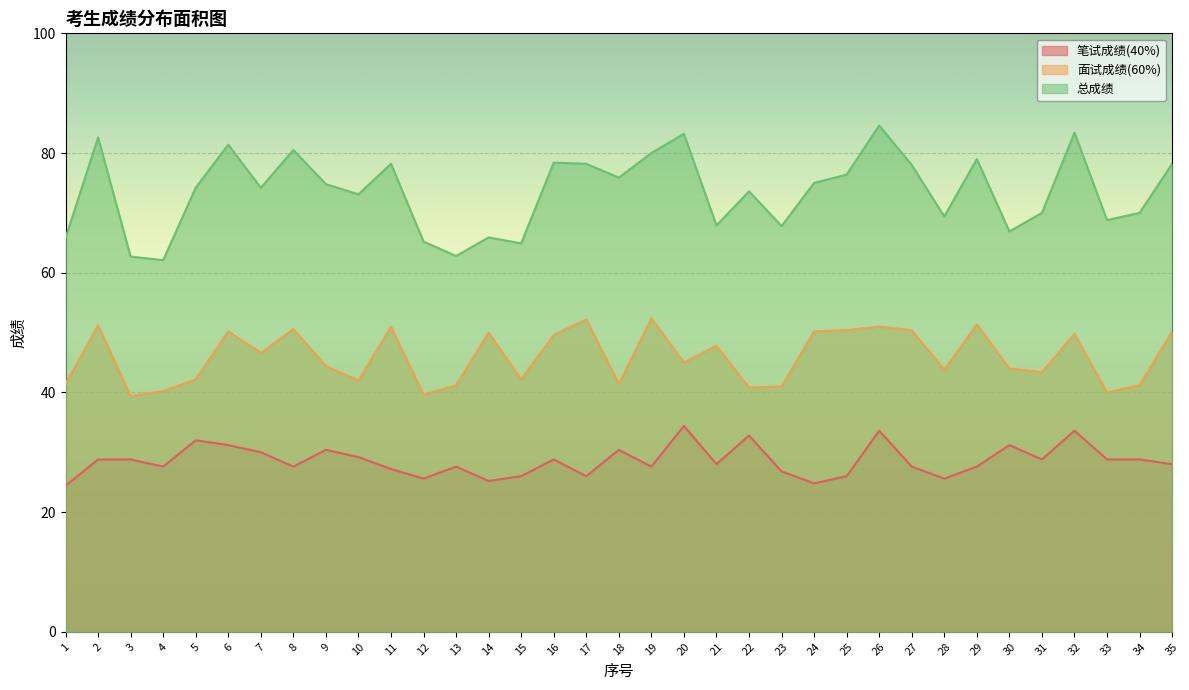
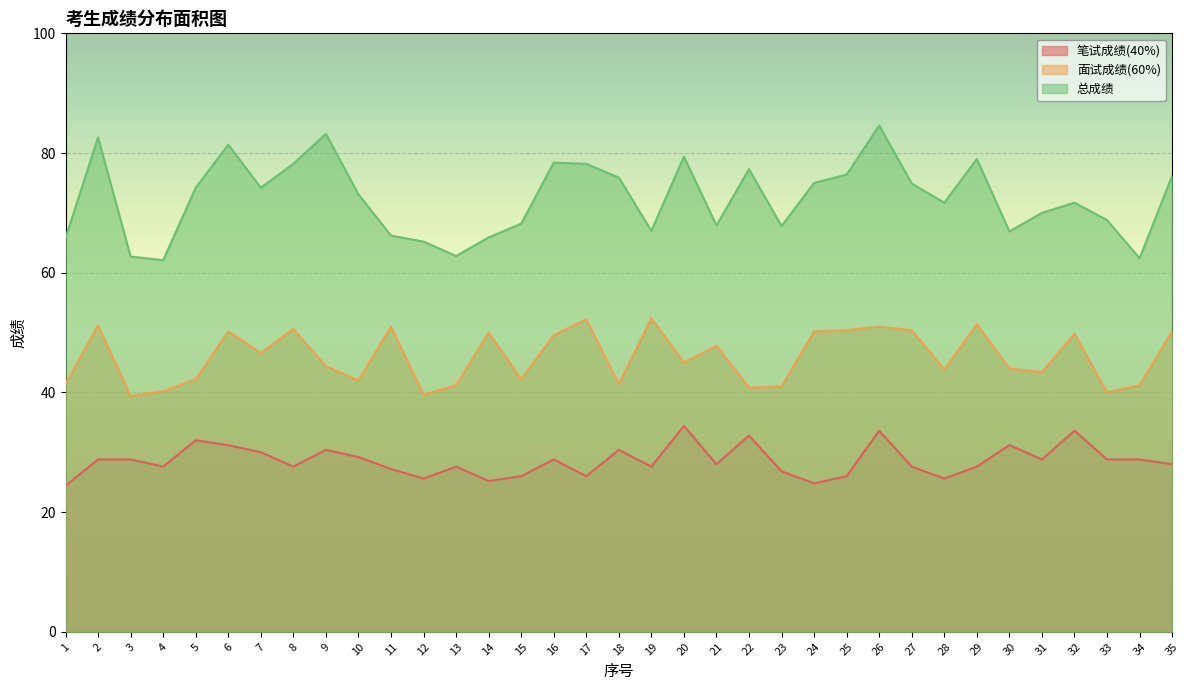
总成绩, 8: 81 -> 78
总成绩, 9: 75 -> 83
总成绩, 11: 78 -> 66
总成绩, 15: 65 -> 68
总成绩, 19: 80 -> 67
总成绩, 20: 83 -> 79
总成绩, 22: 74 -> 77
总成绩, 27: 78 -> 75
总成绩, 28: 69 -> 72
总成绩, 32: 83 -> 72
总成绩, 34: 70 -> 62
总成绩, 35: 78 -> 76
